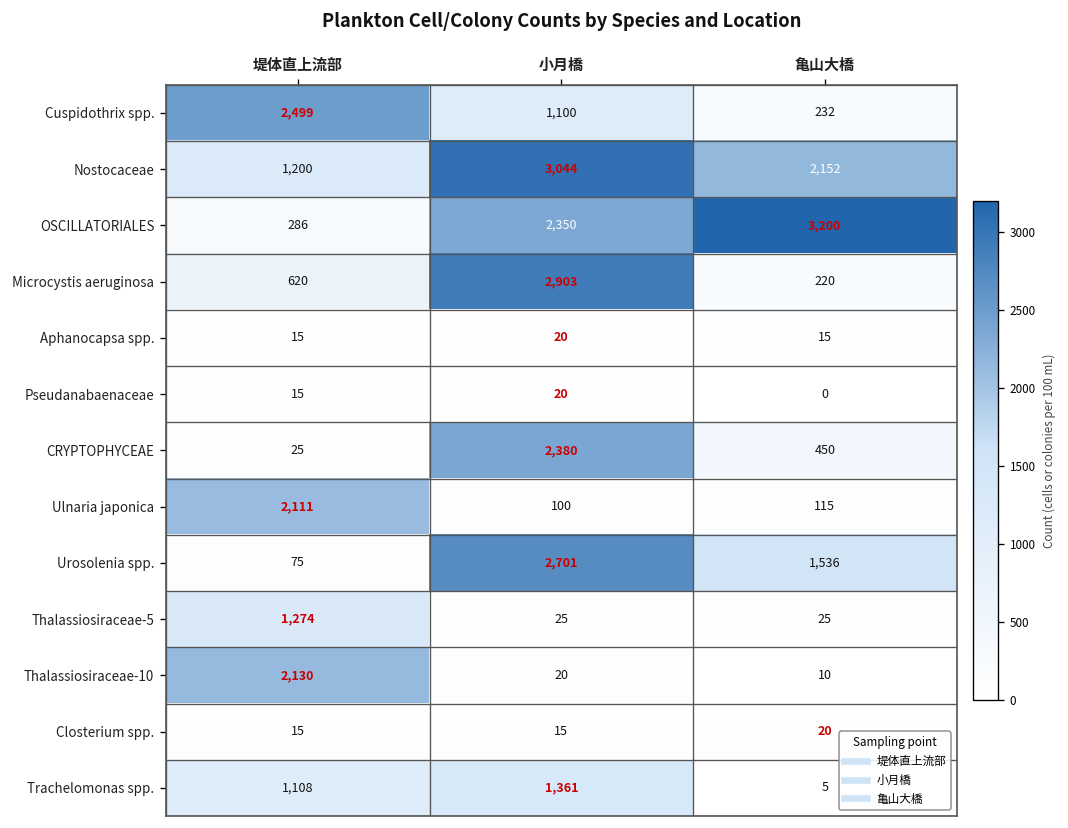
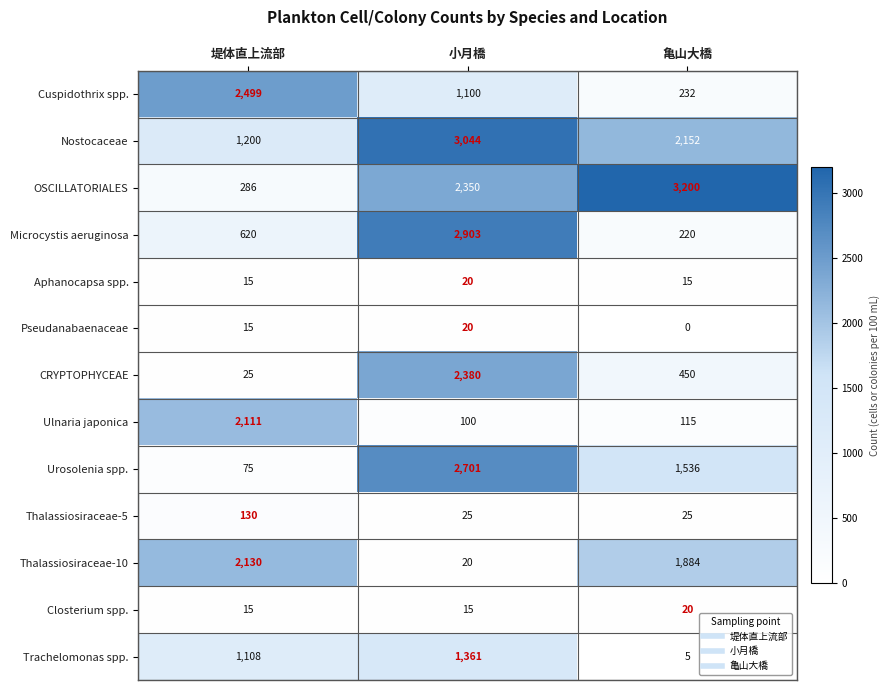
Thalassiosiraceae-5, 堤体直上流部: 1,274 -> 130
Thalassiosiraceae-10, 亀山大橋: 10 -> 1,884
